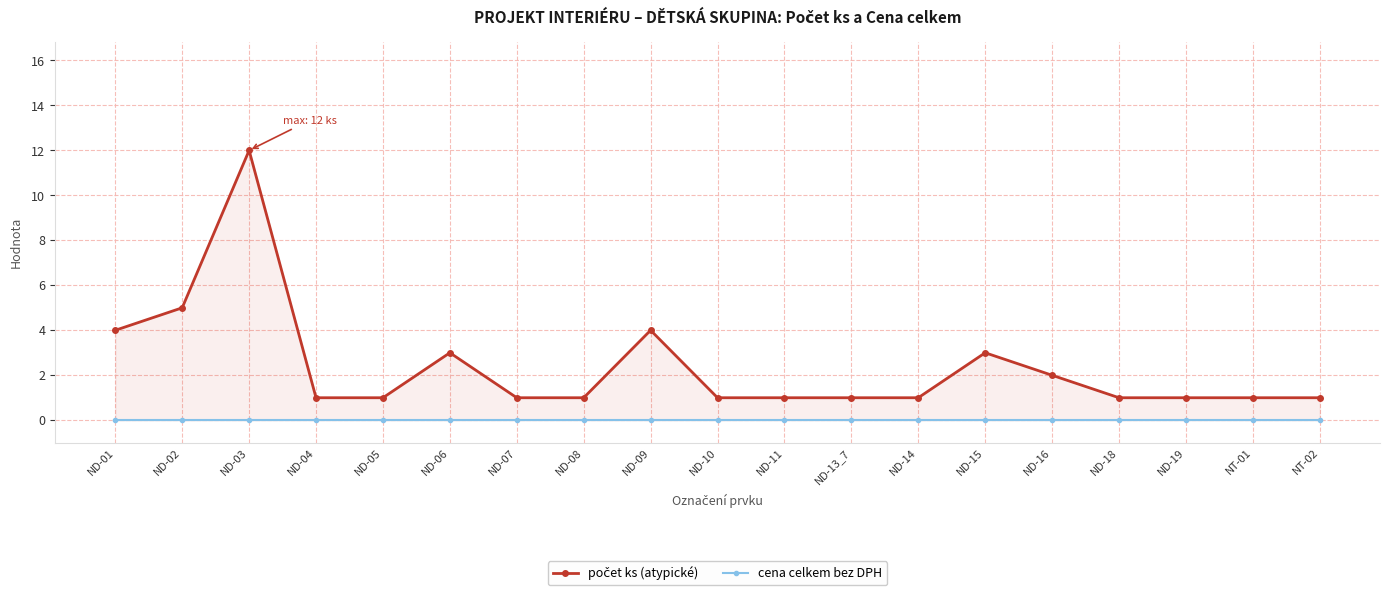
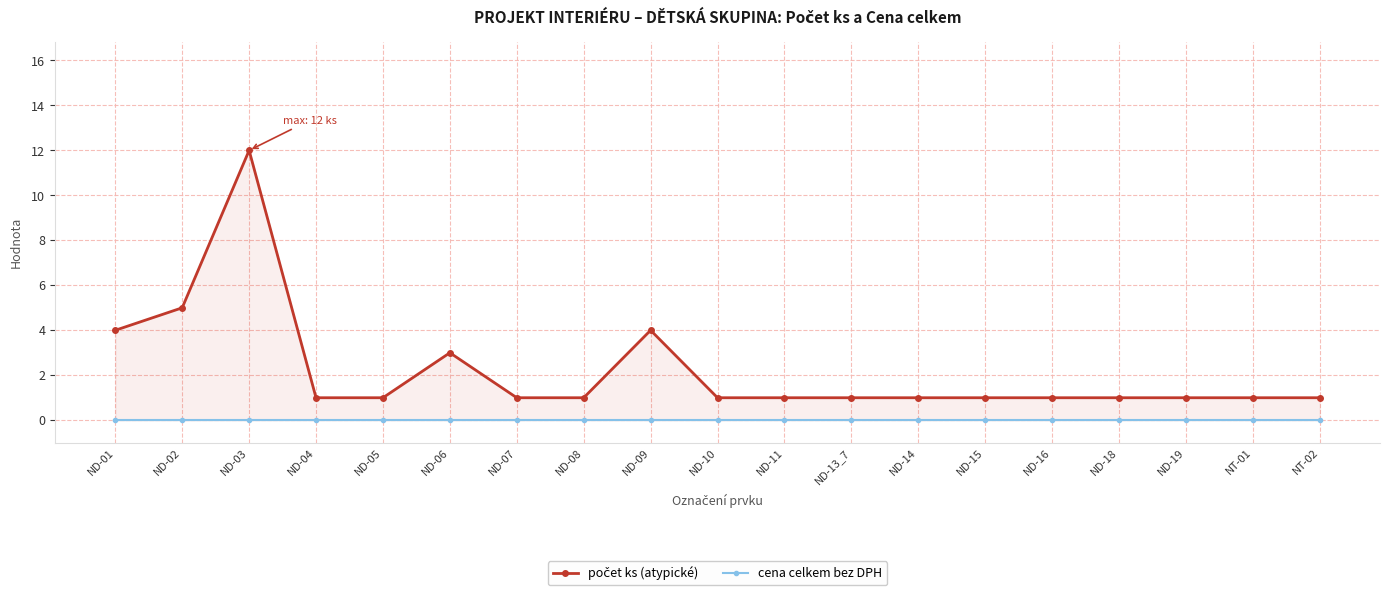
počet ks (atypické), ND-15: 3 -> 1
počet ks (atypické), ND-16: 2 -> 1
